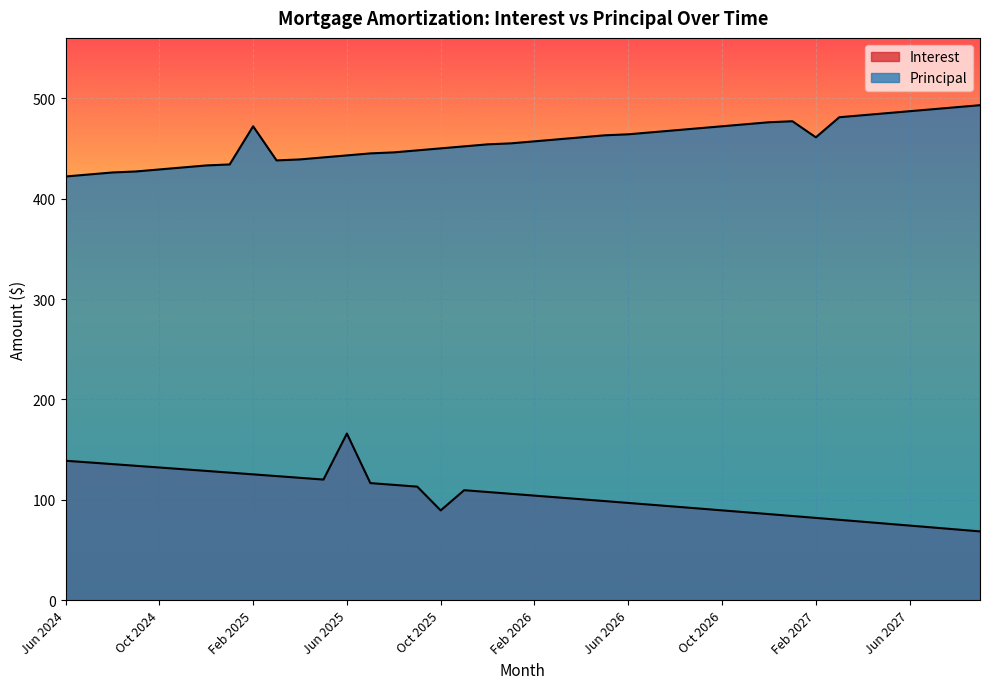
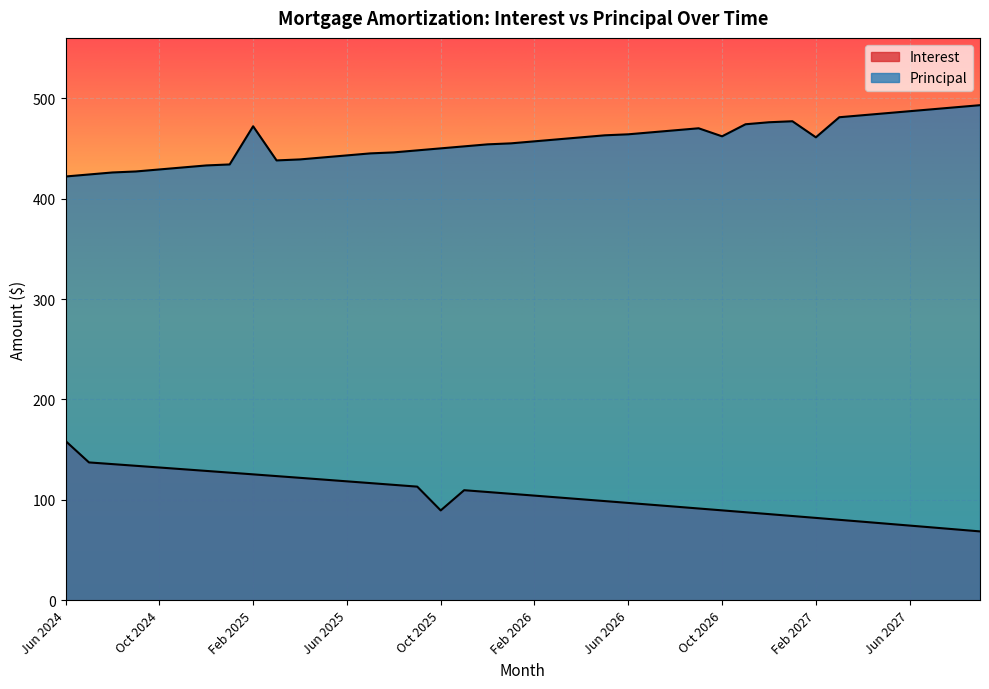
Interest, Jun 2024: 139 -> 159
Interest, Jun 2025: 166 -> 118
Principal, Oct 2026: 472 -> 462
